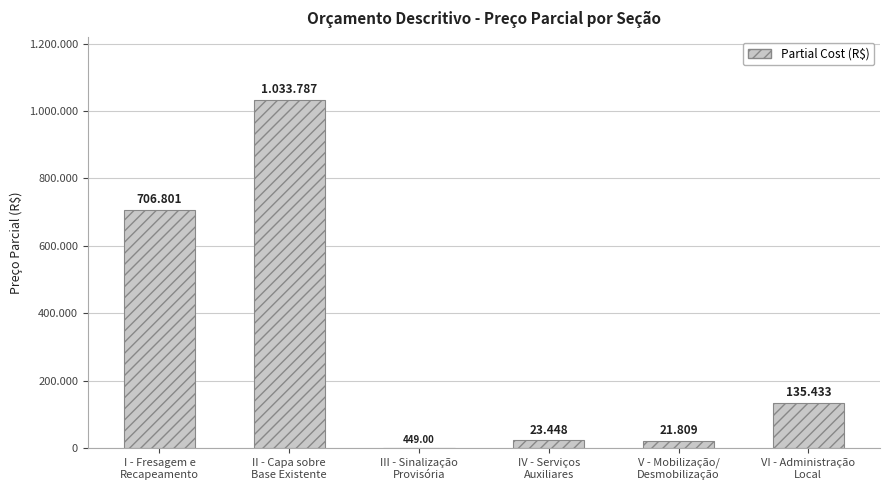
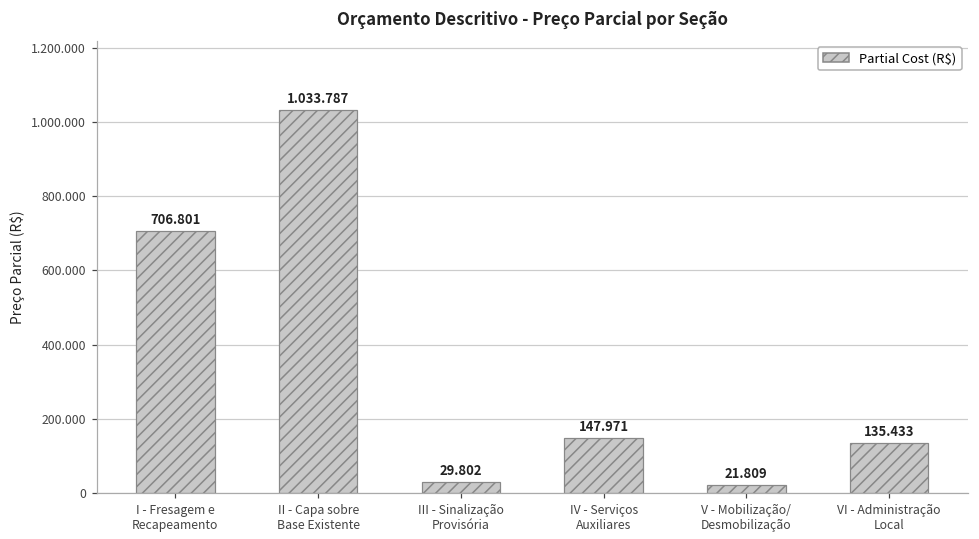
III - Sinalização Provisória: 449.00 -> 29.802
IV - Serviços Auxiliares: 23.448 -> 147.971
